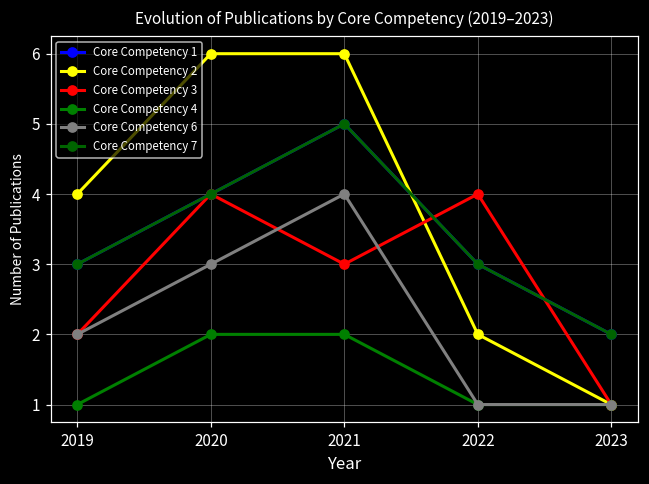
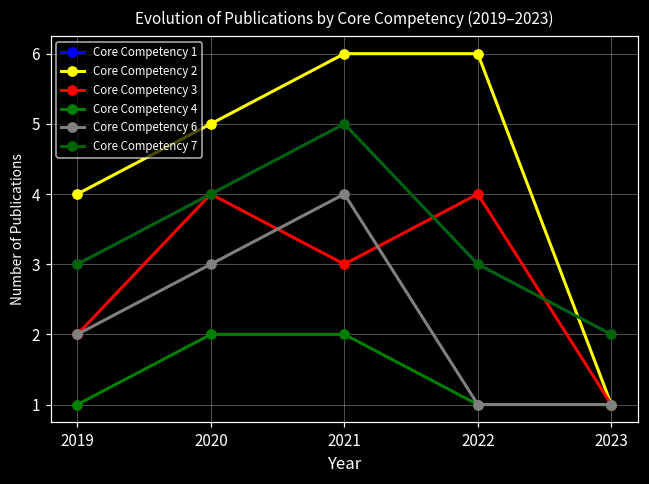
Core Competency 2, 2020: 6 -> 5
Core Competency 2, 2022: 2 -> 6
